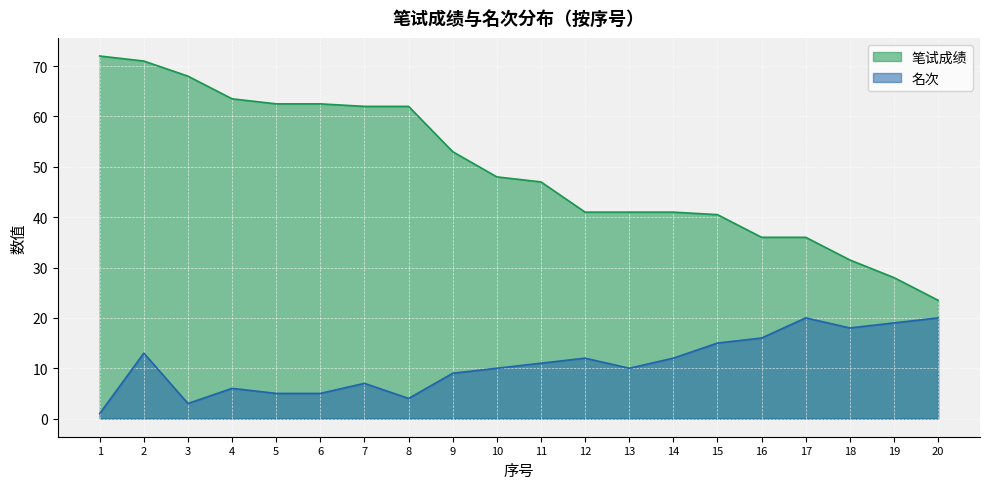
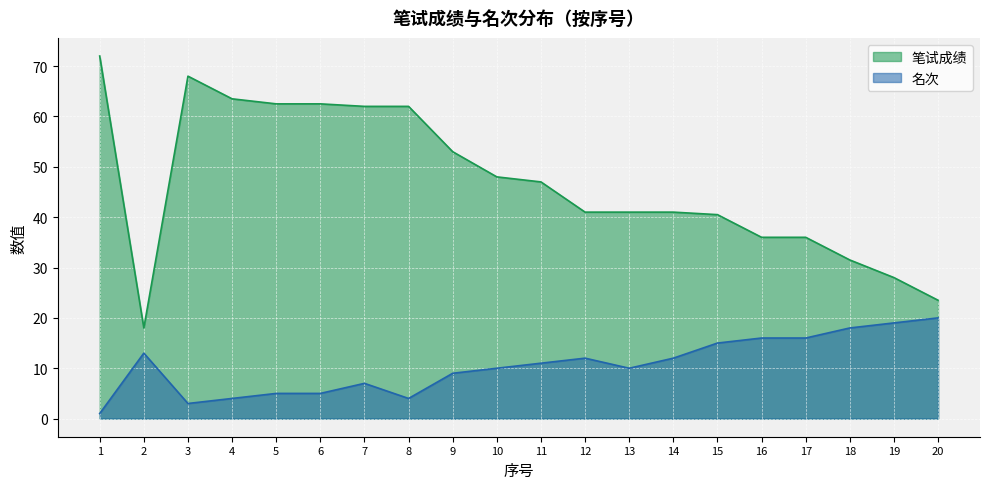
笔试成绩, 2: 71 -> 18
名次, 4: 6 -> 4
名次, 17: 20 -> 16
